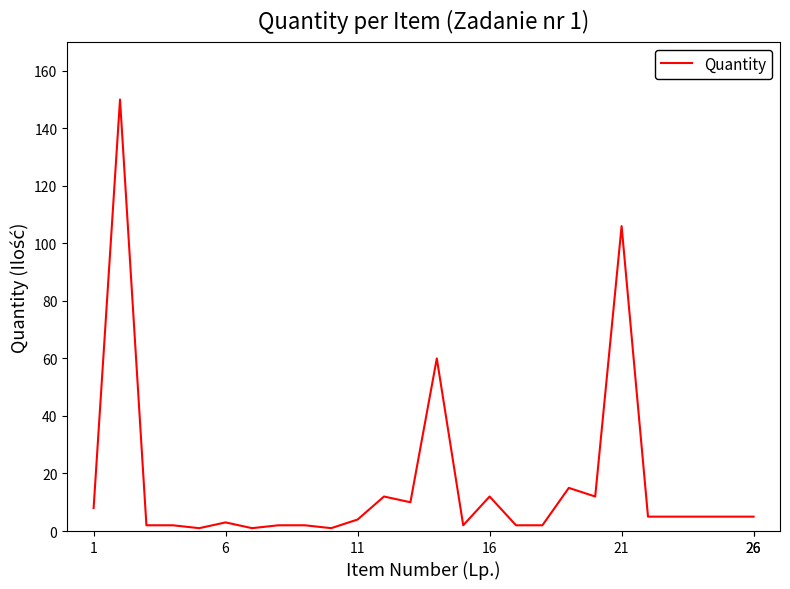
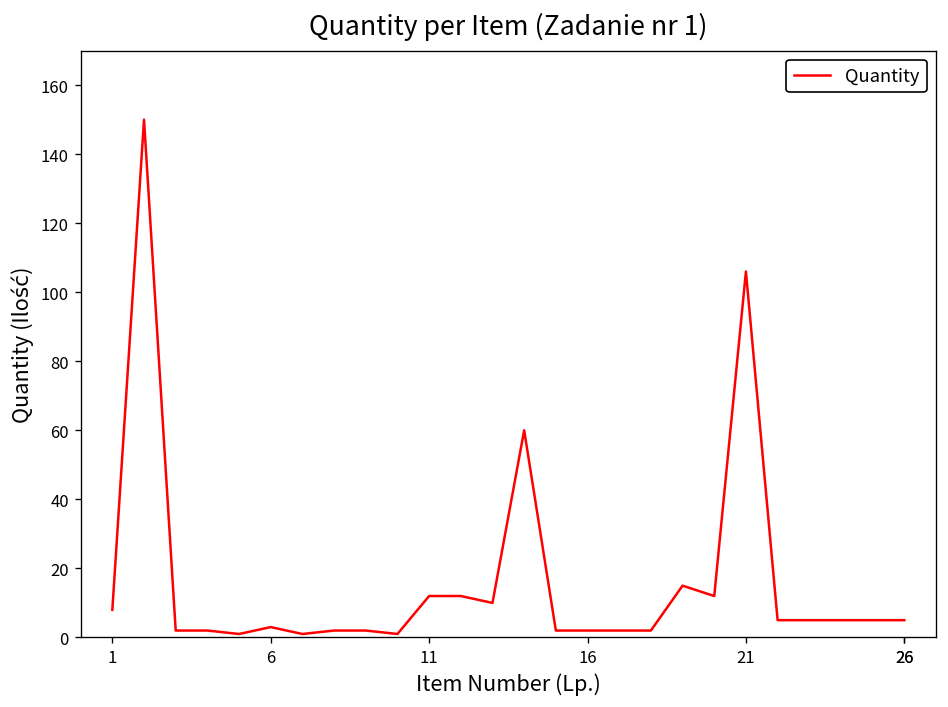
11: 4 -> 12
16: 12 -> 2
